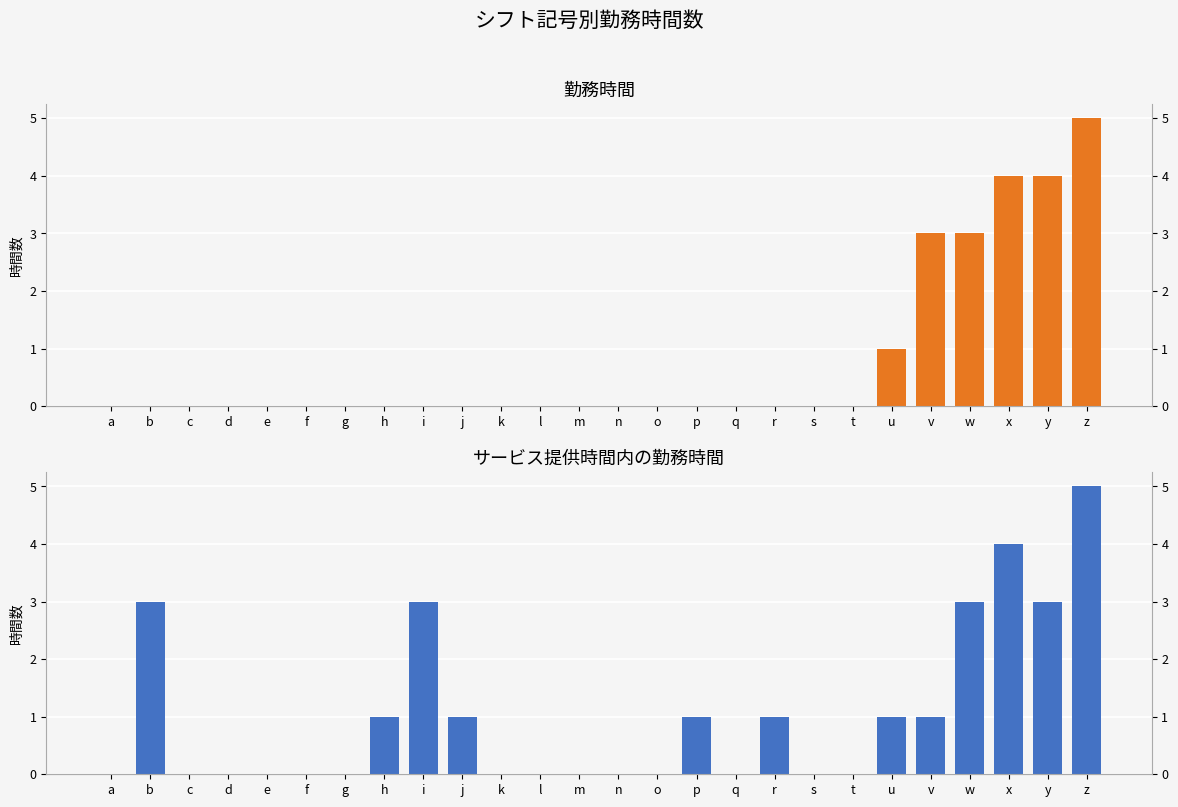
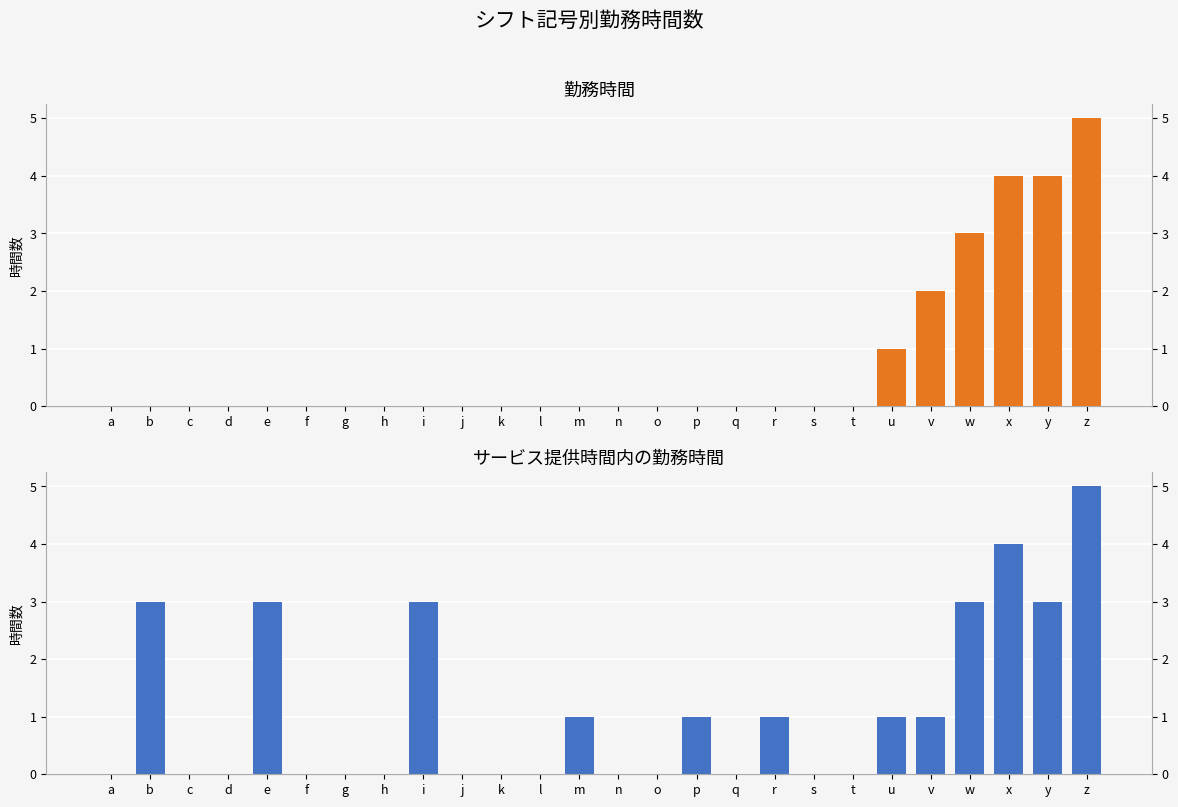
勤務時間, v: 3 -> 2
サービス提供時間内の勤務時間, e: 0 -> 3
サービス提供時間内の勤務時間, h: 1 -> 0
サービス提供時間内の勤務時間, j: 1 -> 0
サービス提供時間内の勤務時間, m: 0 -> 1
